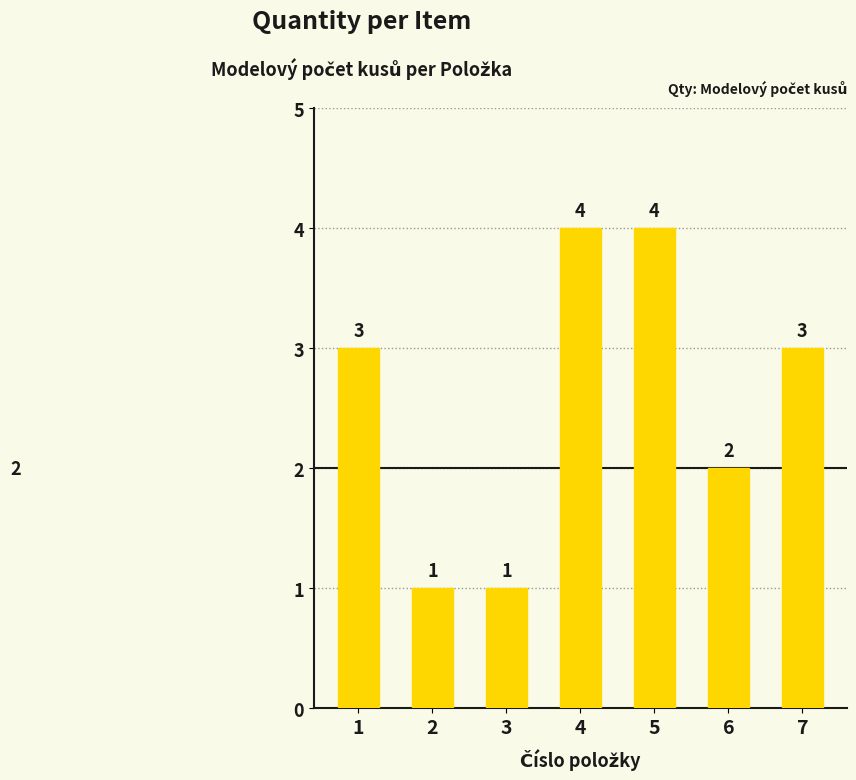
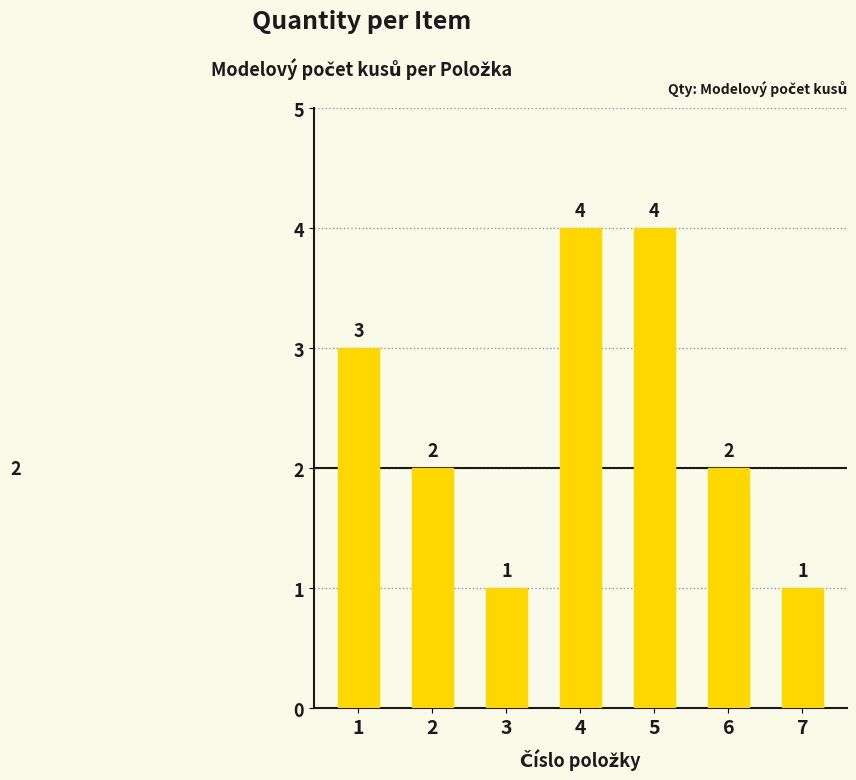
2: 1 -> 2
7: 3 -> 1
